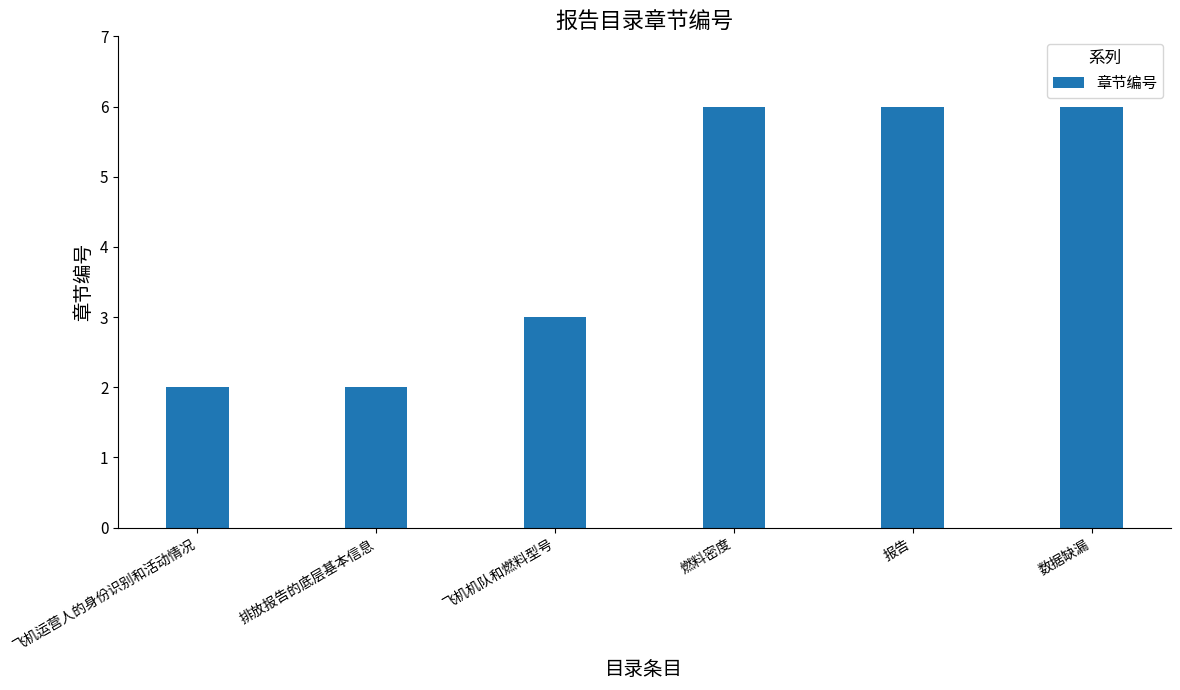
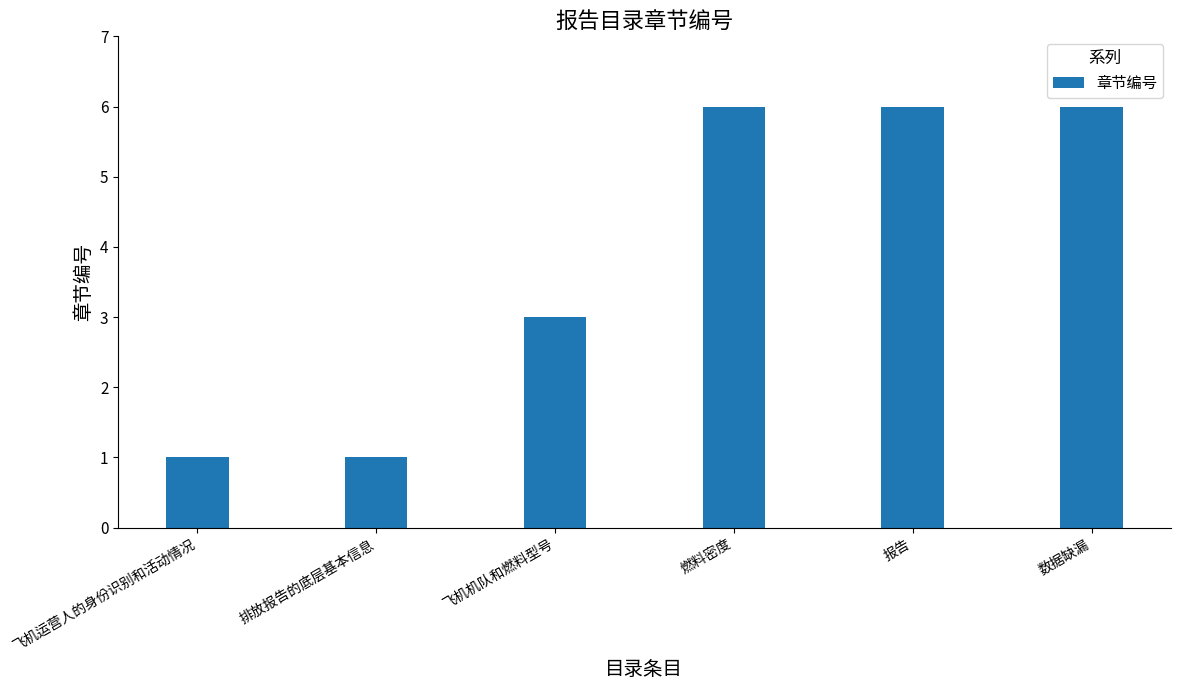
飞机运营人的身份识别和活动情况: 2 -> 1
排放报告的底层基本信息: 2 -> 1
